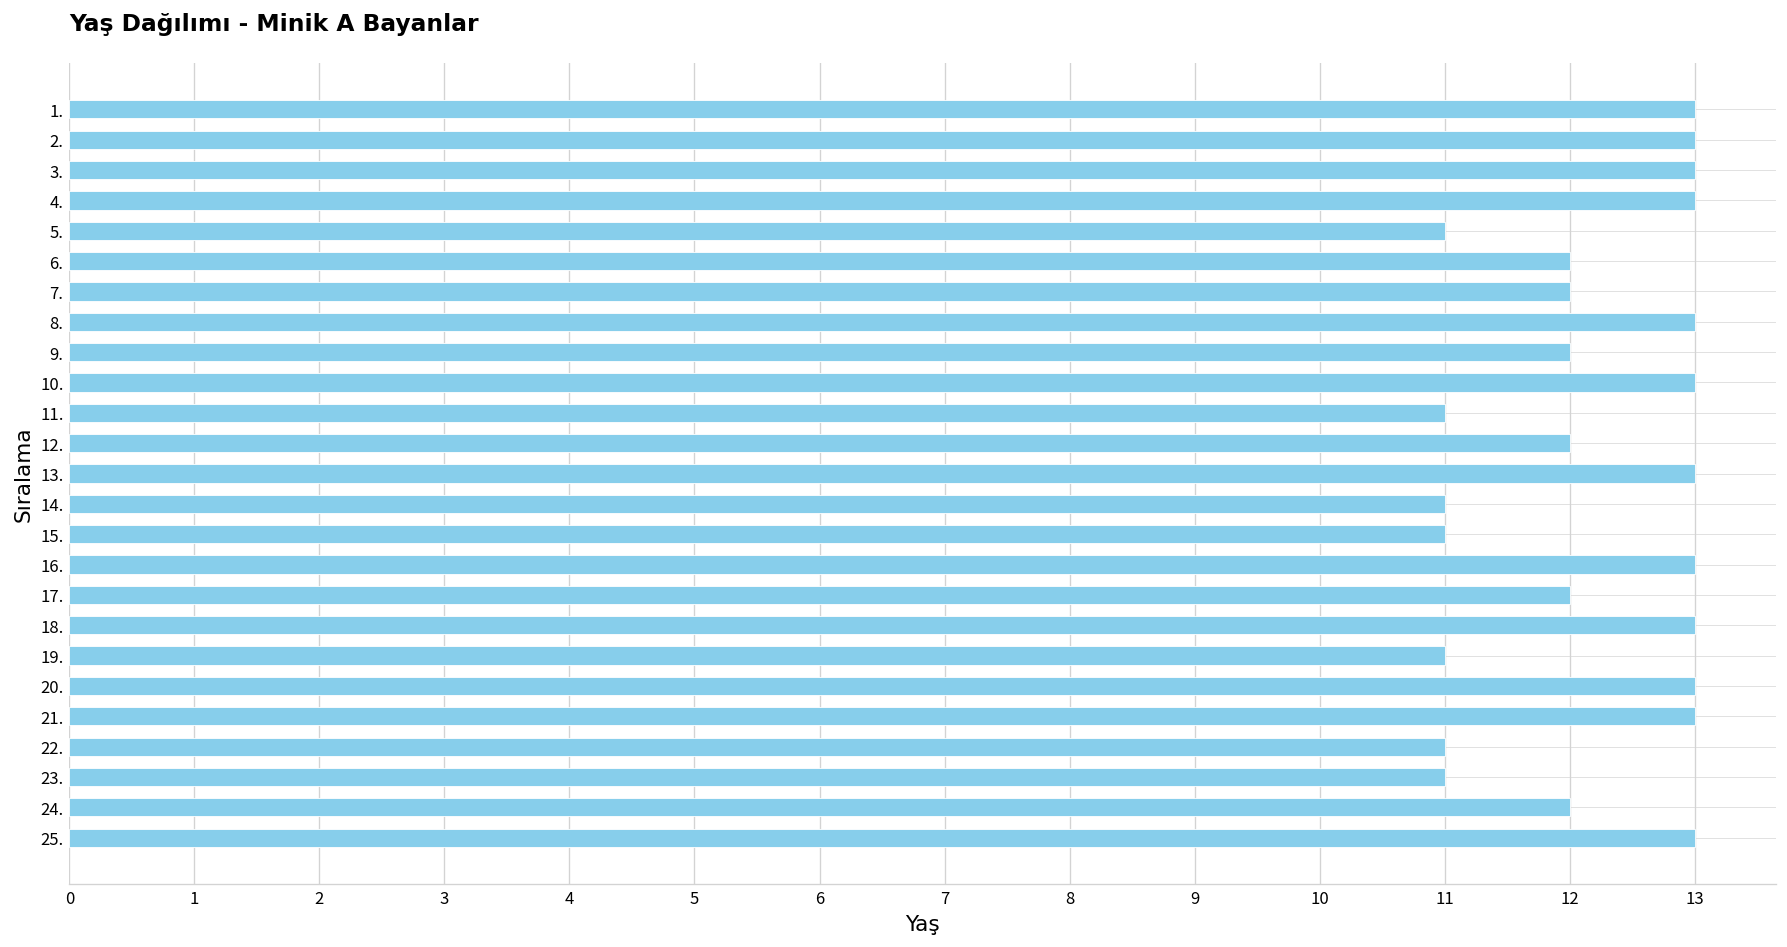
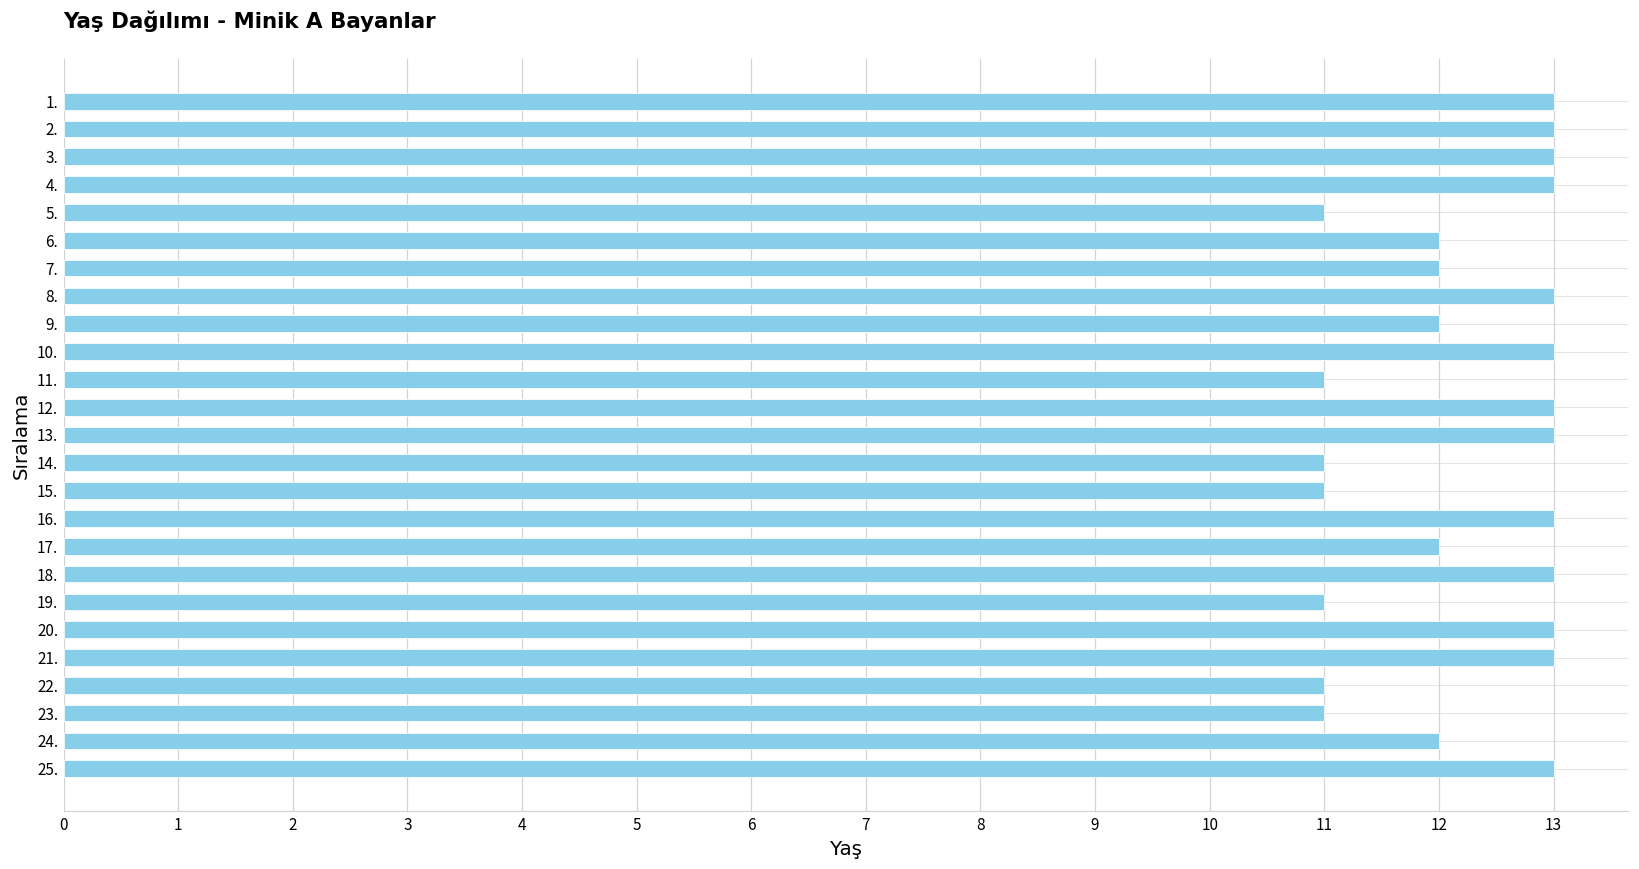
12.: 12 -> 13
